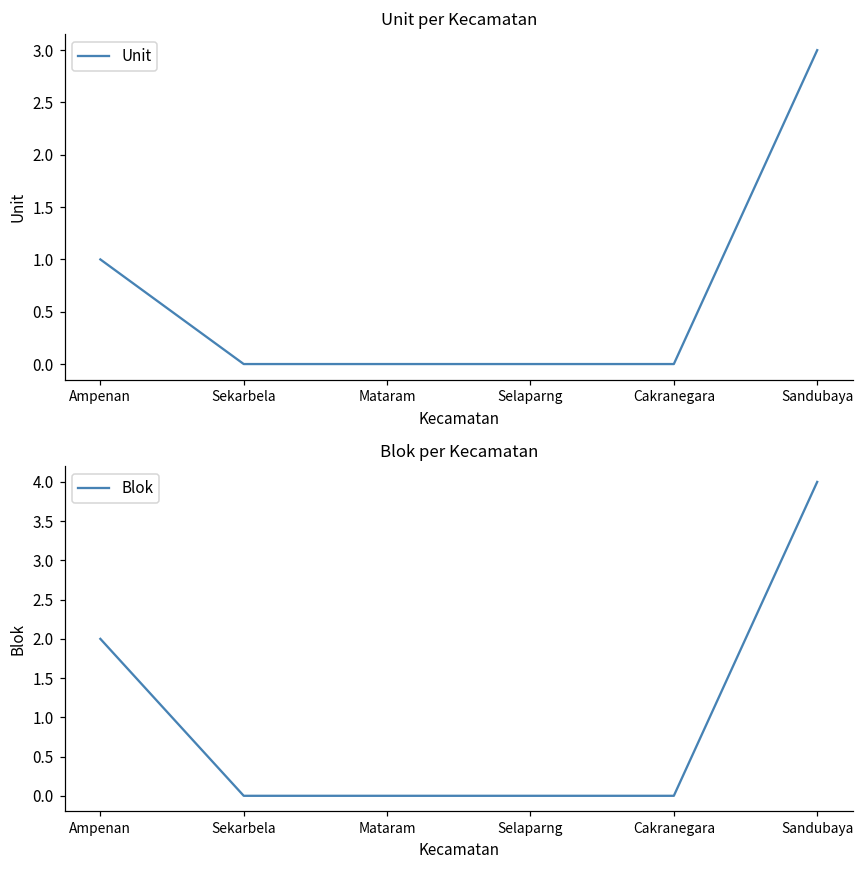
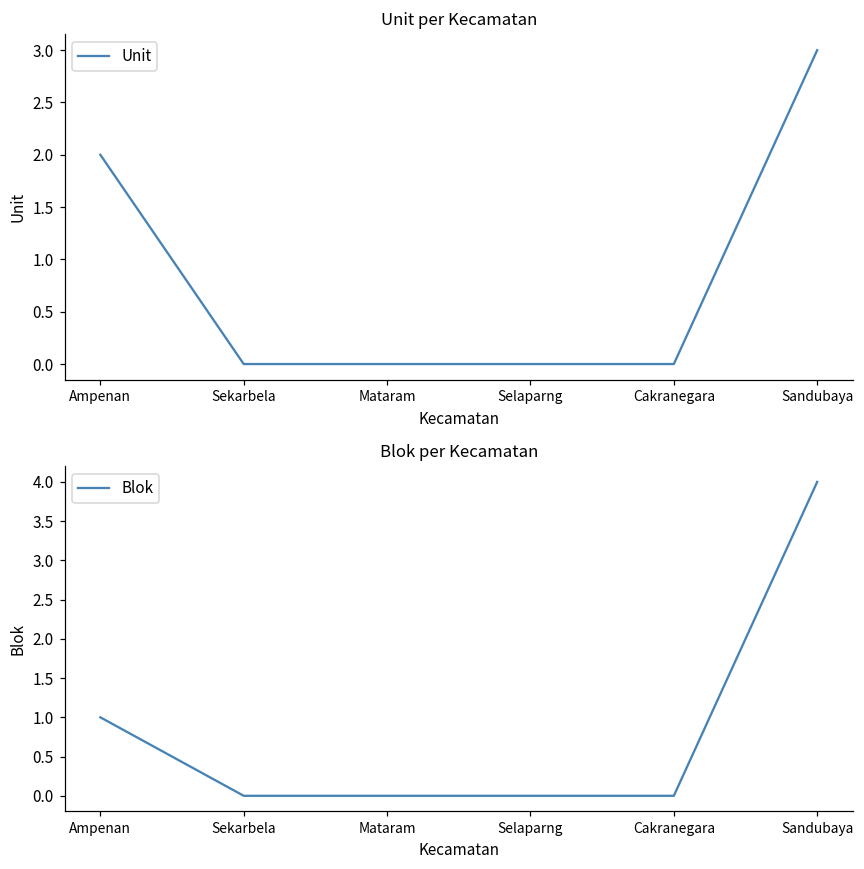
Unit per Kecamatan, Ampenan: 1 -> 2
Blok per Kecamatan, Ampenan: 2 -> 1
